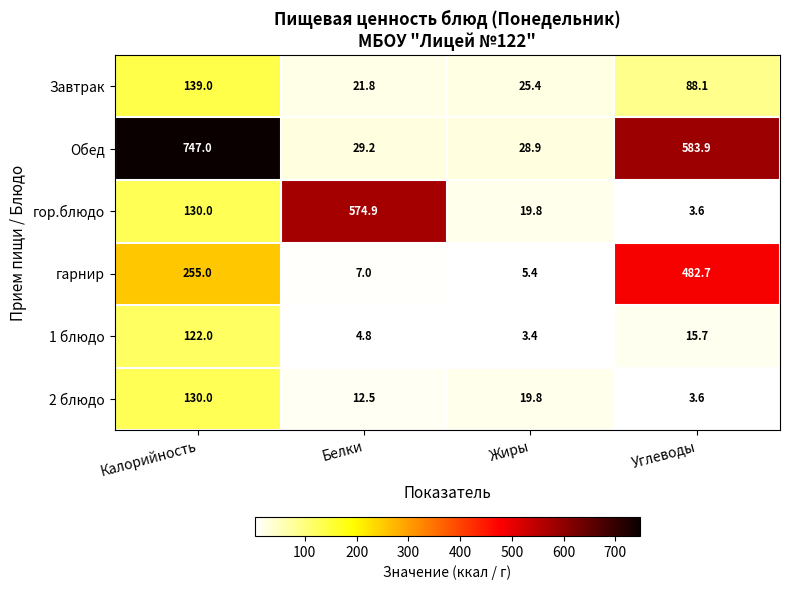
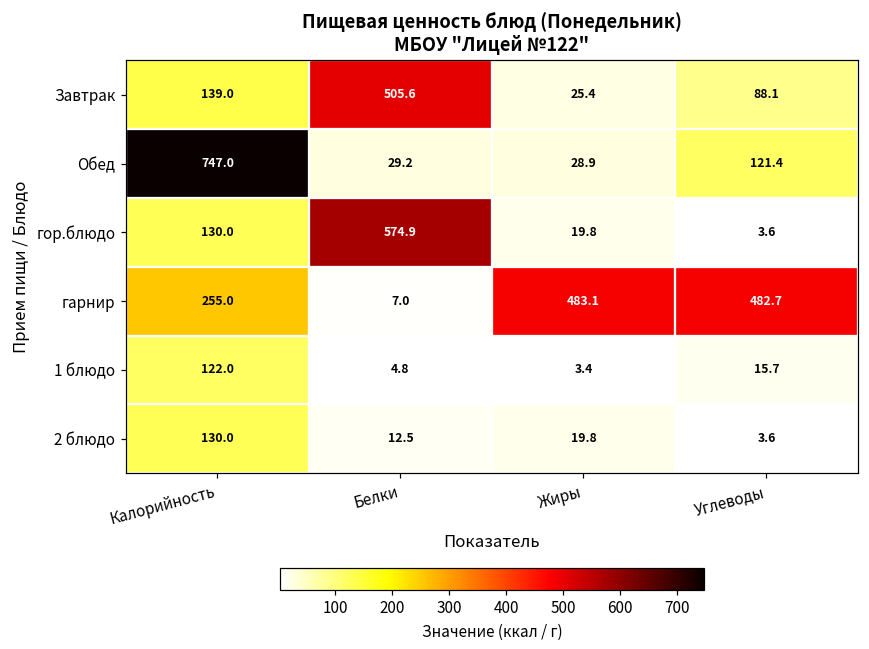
Завтрак, Белки: 21.8 -> 505.6
Обед, Углеводы: 583.9 -> 121.4
гарнир, Жиры: 5.4 -> 483.1
